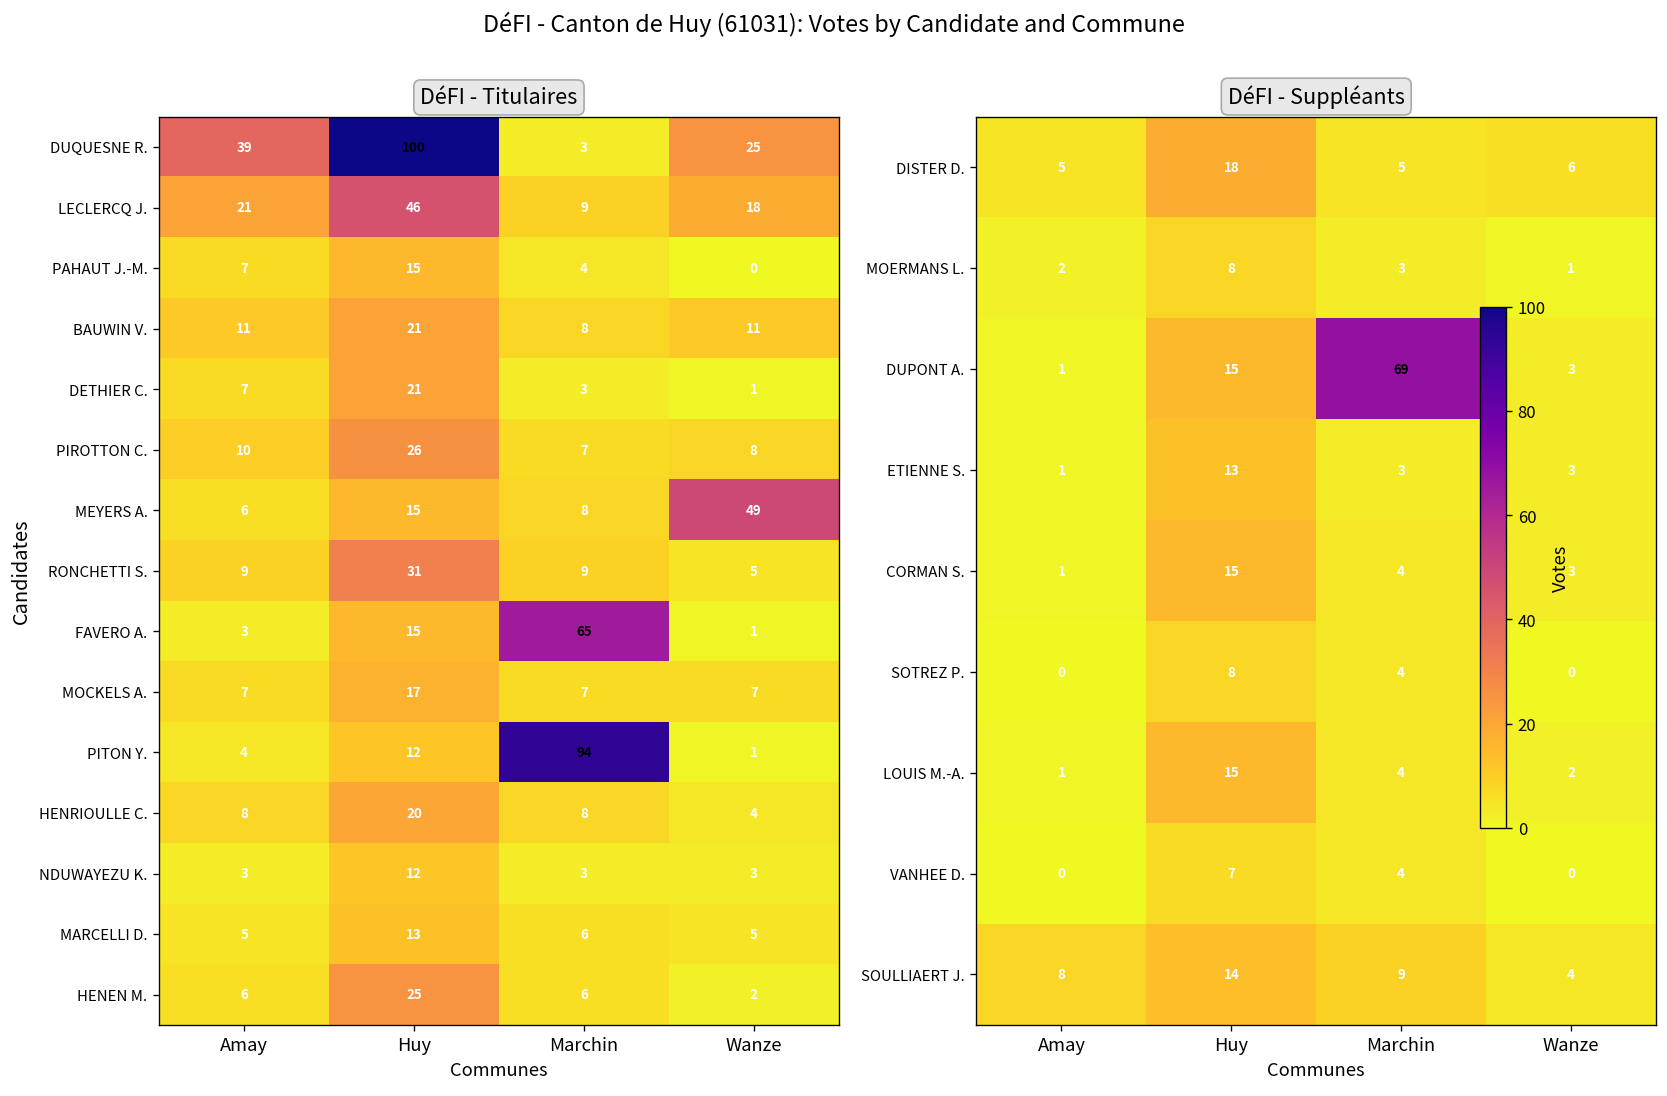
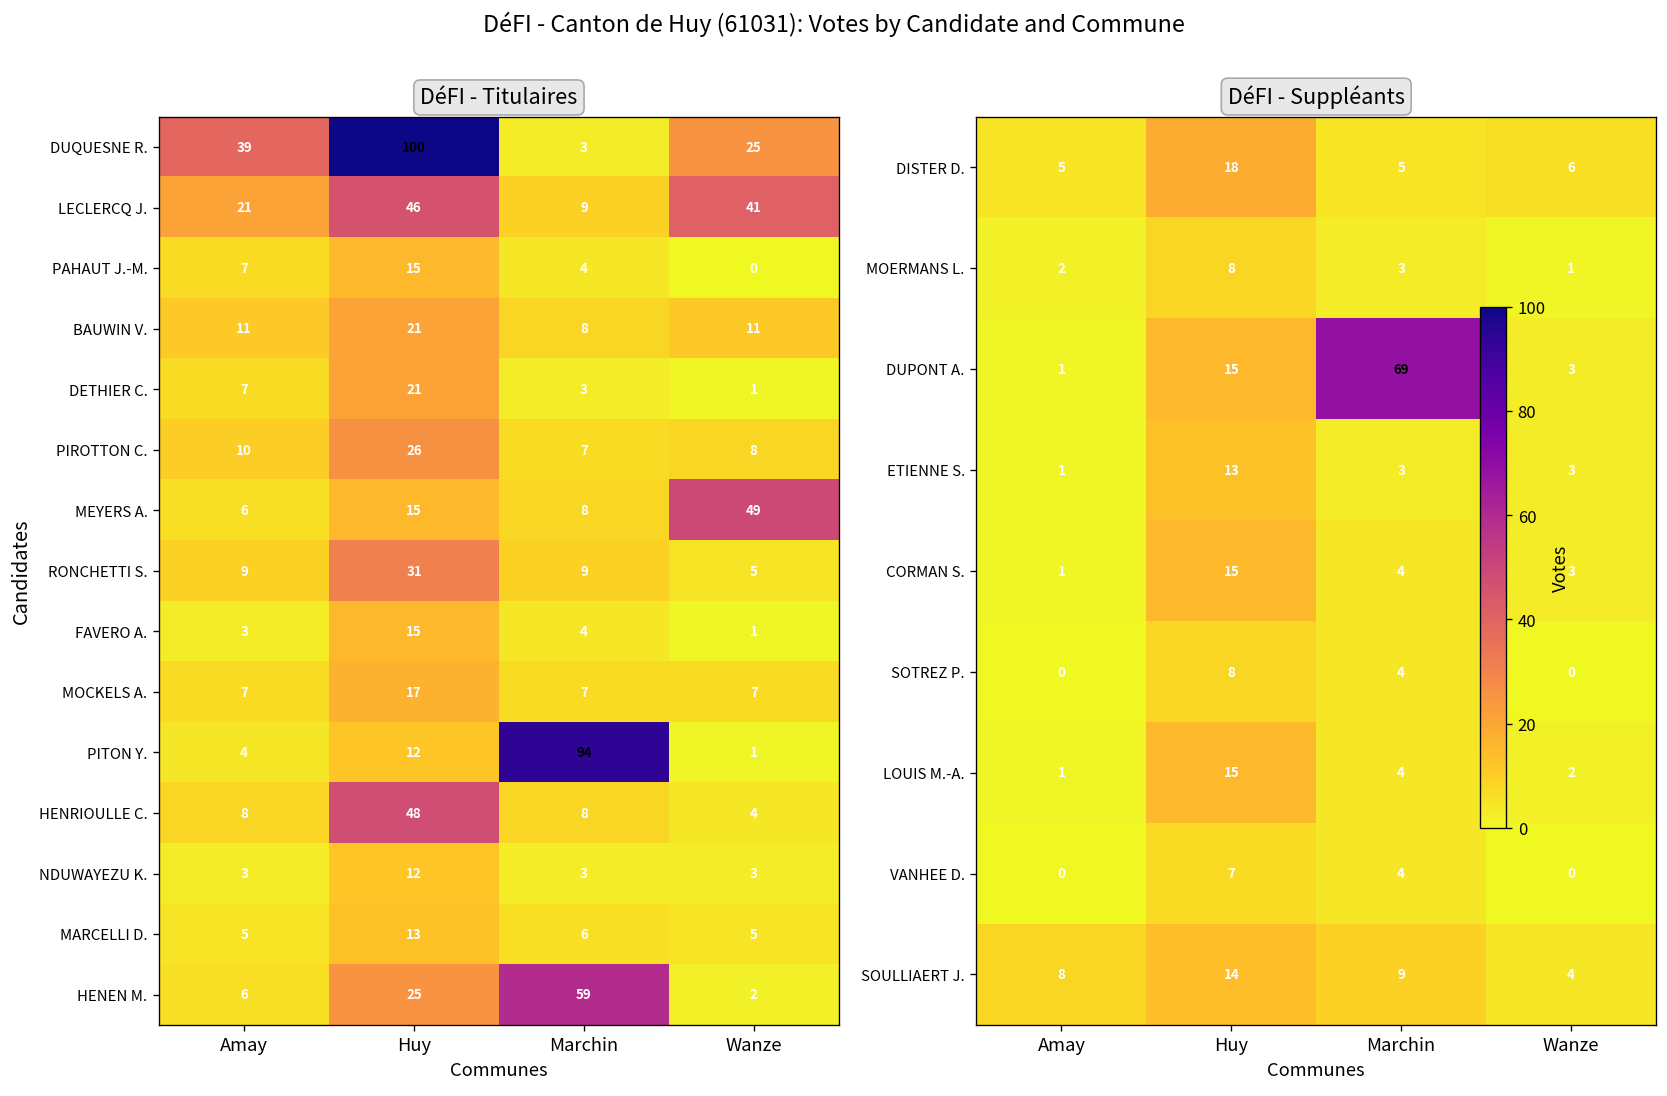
DéFI - Titulaires, LECLERCQ J., Wanze: 18 -> 41
DéFI - Titulaires, FAVERO A., Marchin: 65 -> 4
DéFI - Titulaires, HENRIOULLE C., Huy: 20 -> 48
DéFI - Titulaires, HENEN M., Marchin: 6 -> 59
